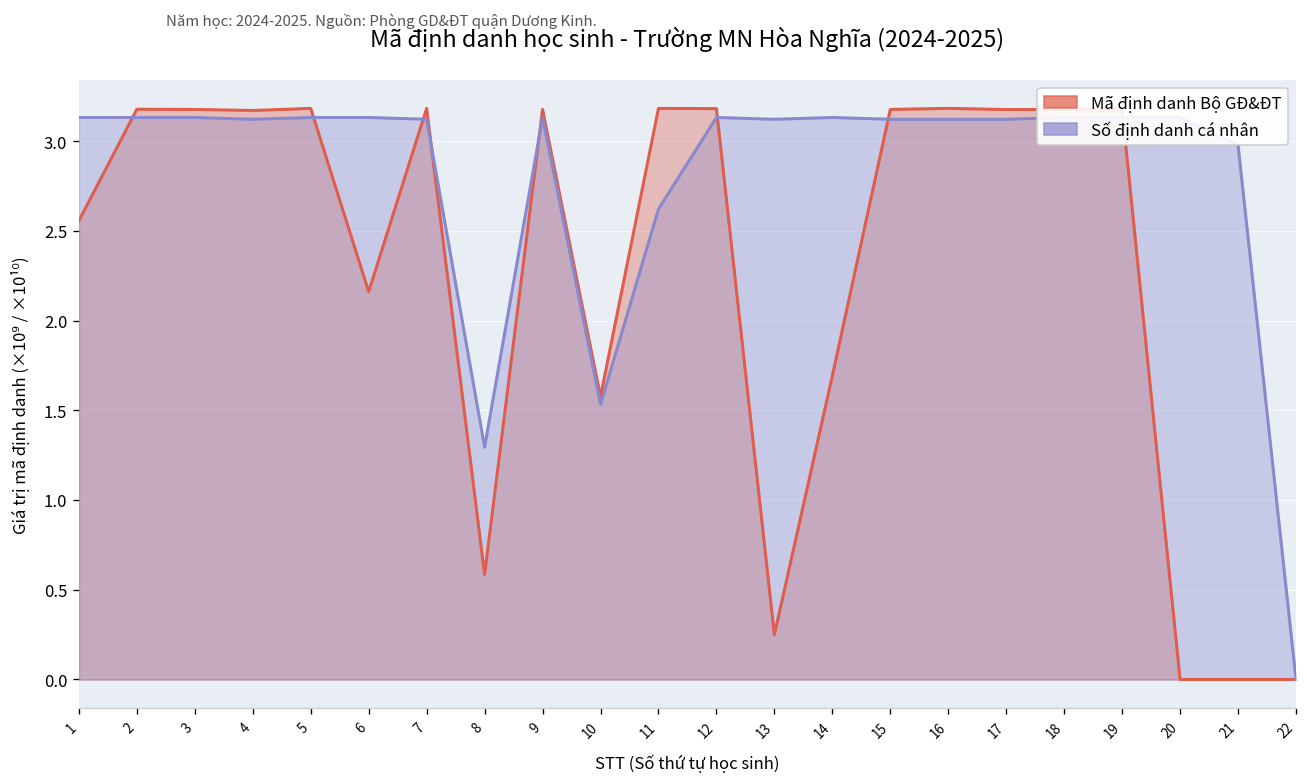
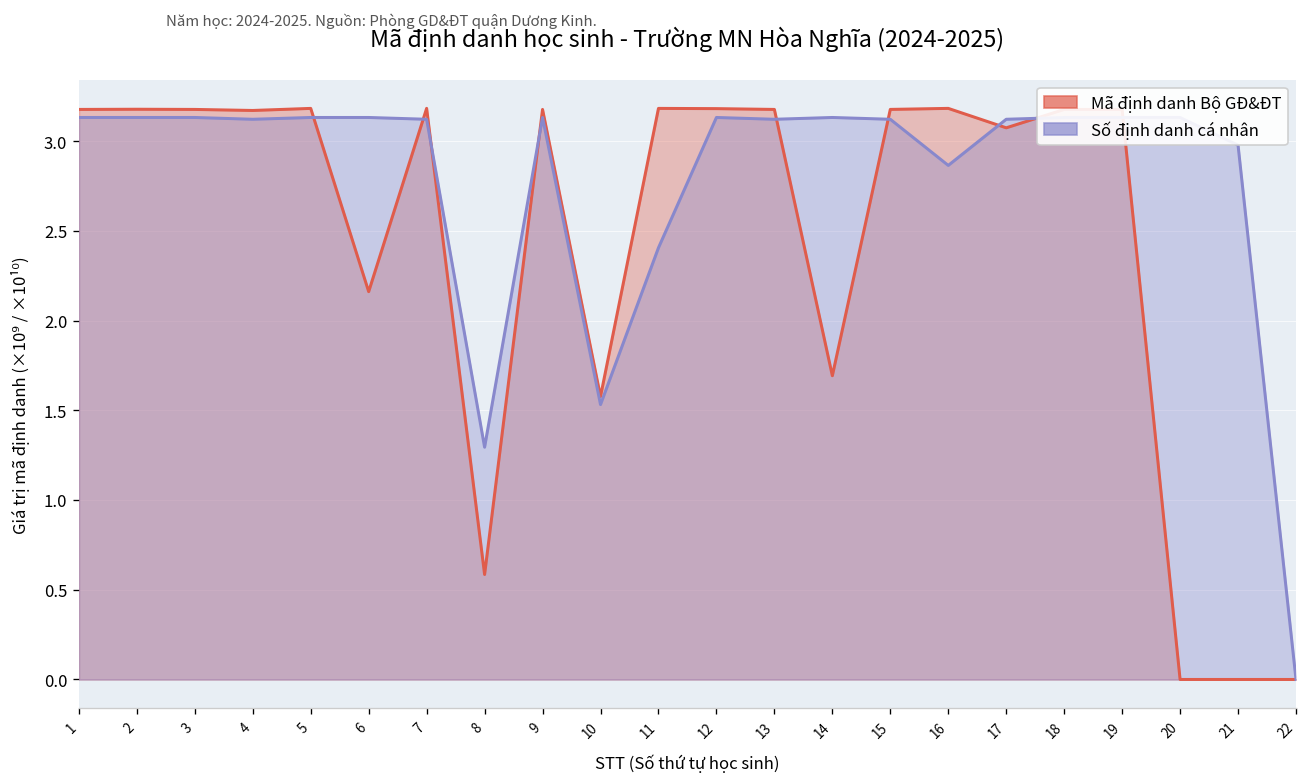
Mã định danh Bộ GĐ&ĐT, 1: 2.56 -> 3.18
Số định danh cá nhân, 11: 2.62 -> 2.41
Mã định danh Bộ GĐ&ĐT, 13: 0.25 -> 3.18
Số định danh cá nhân, 16: 3.12 -> 2.86
Mã định danh Bộ GĐ&ĐT, 17: 3.18 -> 3.07
